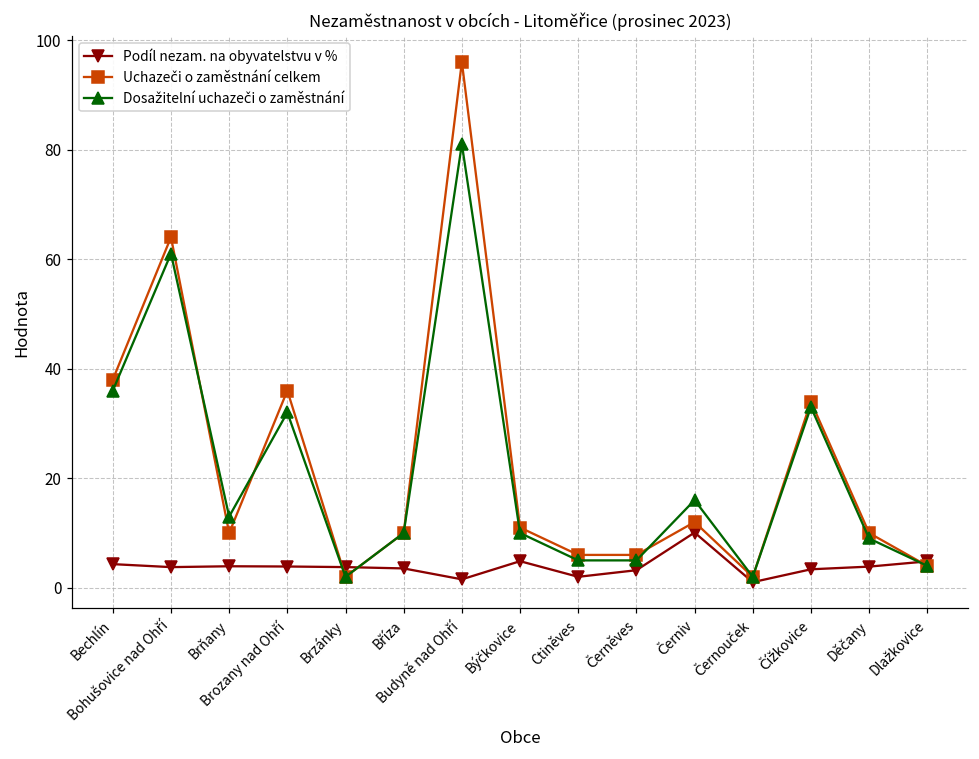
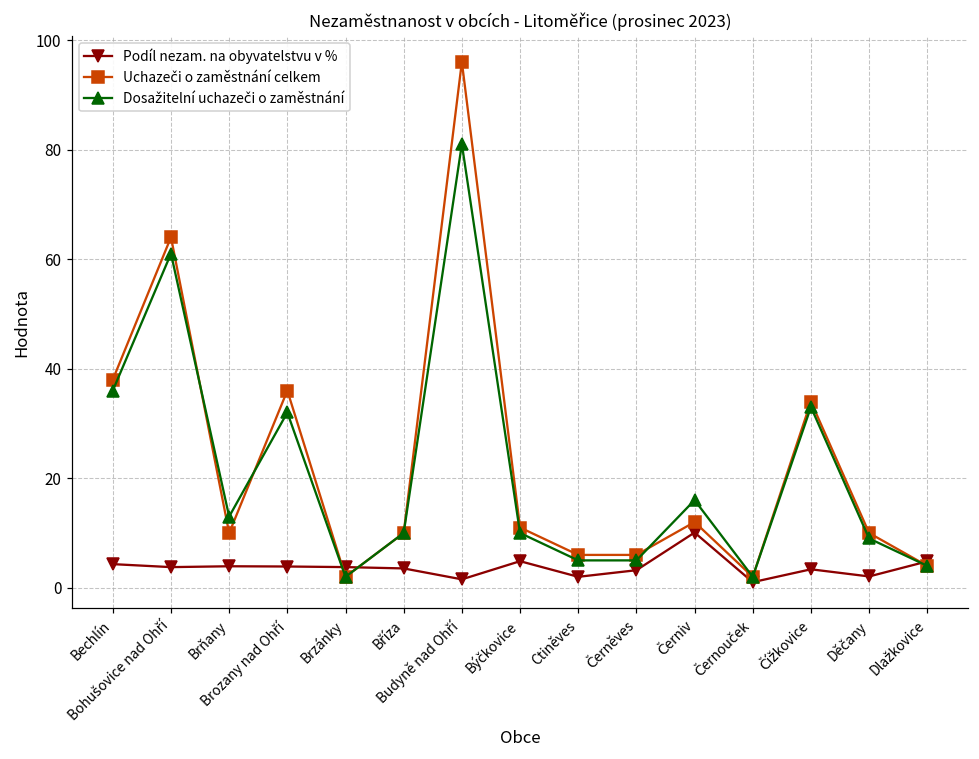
Podíl nezam. na obyvatelstvu v %, Děčany: 4 -> 2
